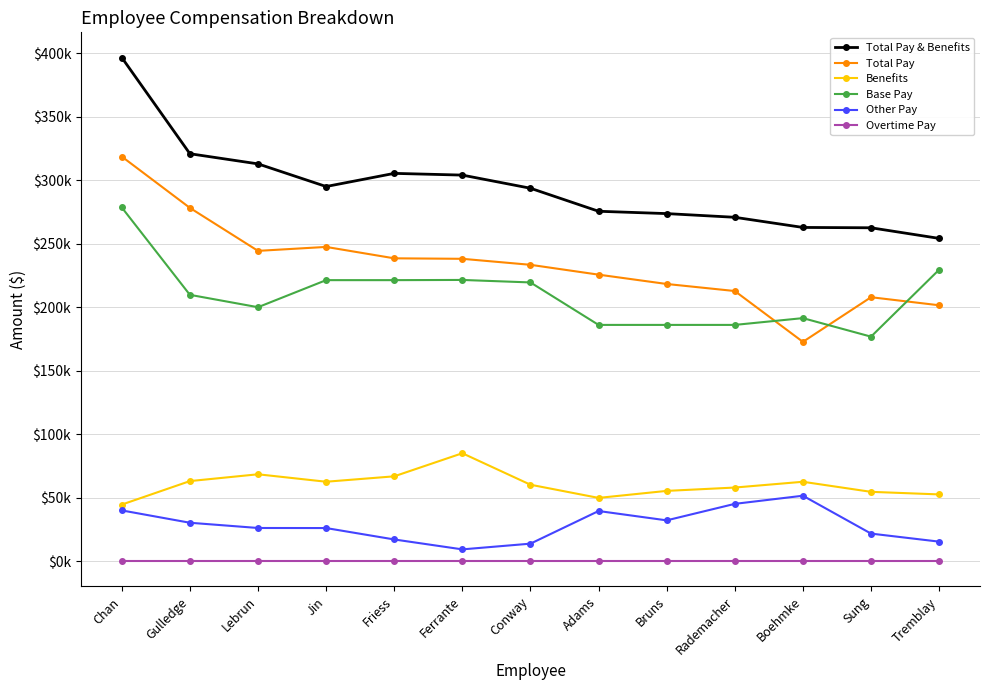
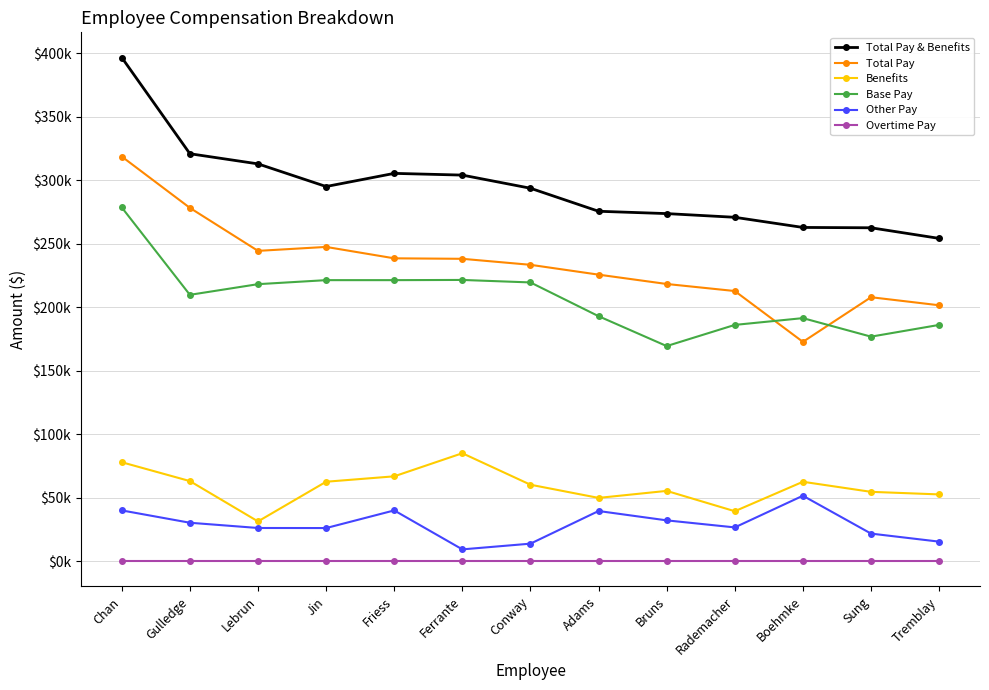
Benefits, Chan: $45000 -> $78000
Benefits, Lebrun: $69000 -> $31000
Base Pay, Lebrun: $200000 -> $218000
Other Pay, Friess: $17000 -> $40000
Base Pay, Adams: $186000 -> $193000
Base Pay, Bruns: $186000 -> $169000
Benefits, Rademacher: $58000 -> $39000
Other Pay, Rademacher: $45000 -> $27000
Base Pay, Tremblay: $230000 -> $186000
